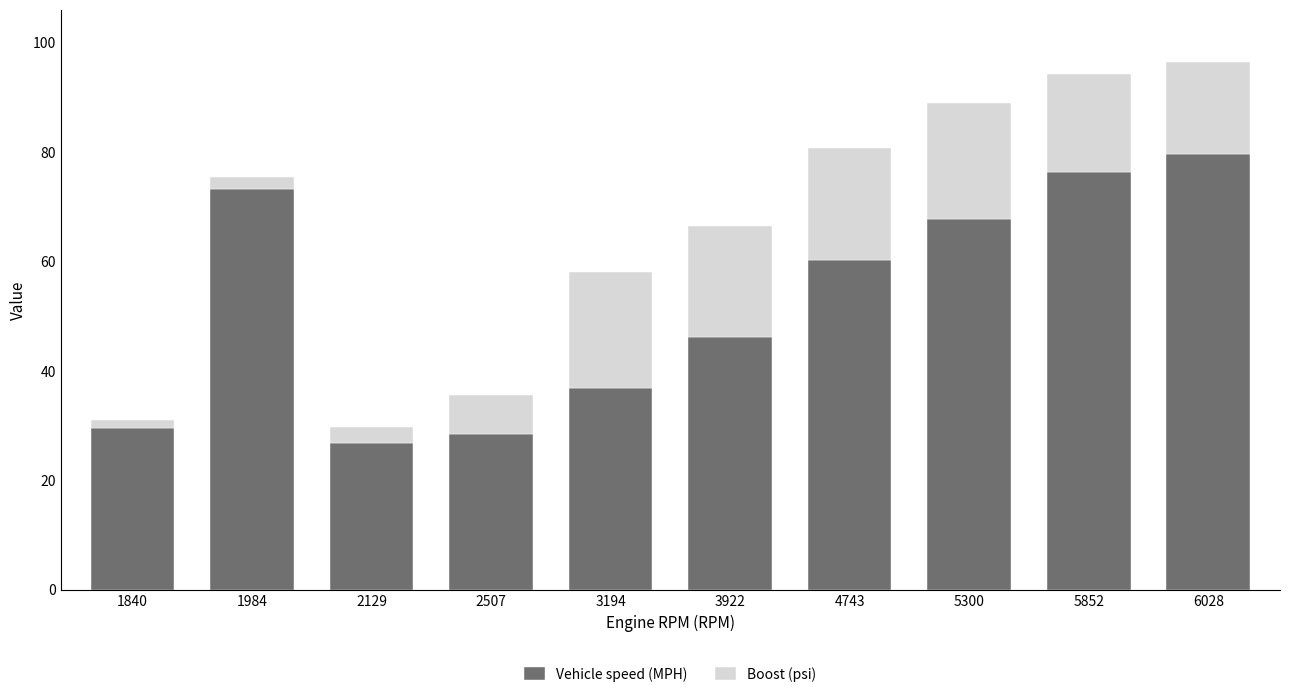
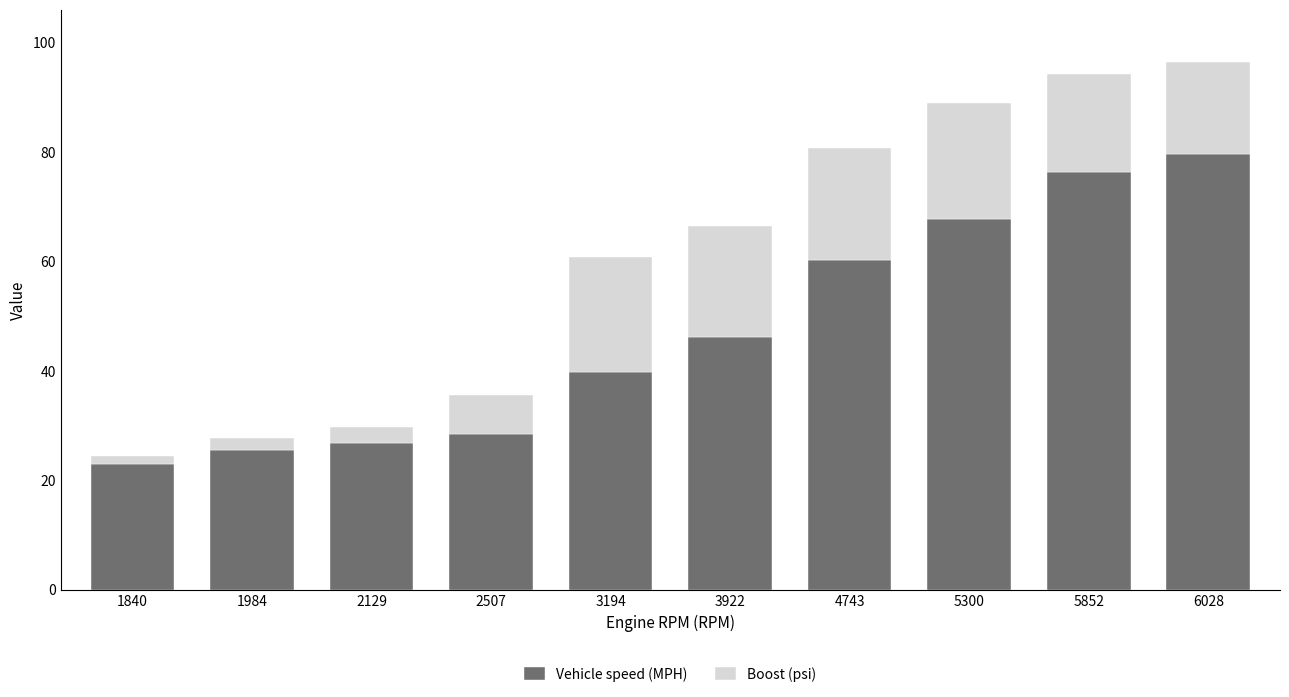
Vehicle speed (MPH), 1840: 30 -> 23
Vehicle speed (MPH), 1984: 73 -> 25
Vehicle speed (MPH), 3194: 37 -> 40
